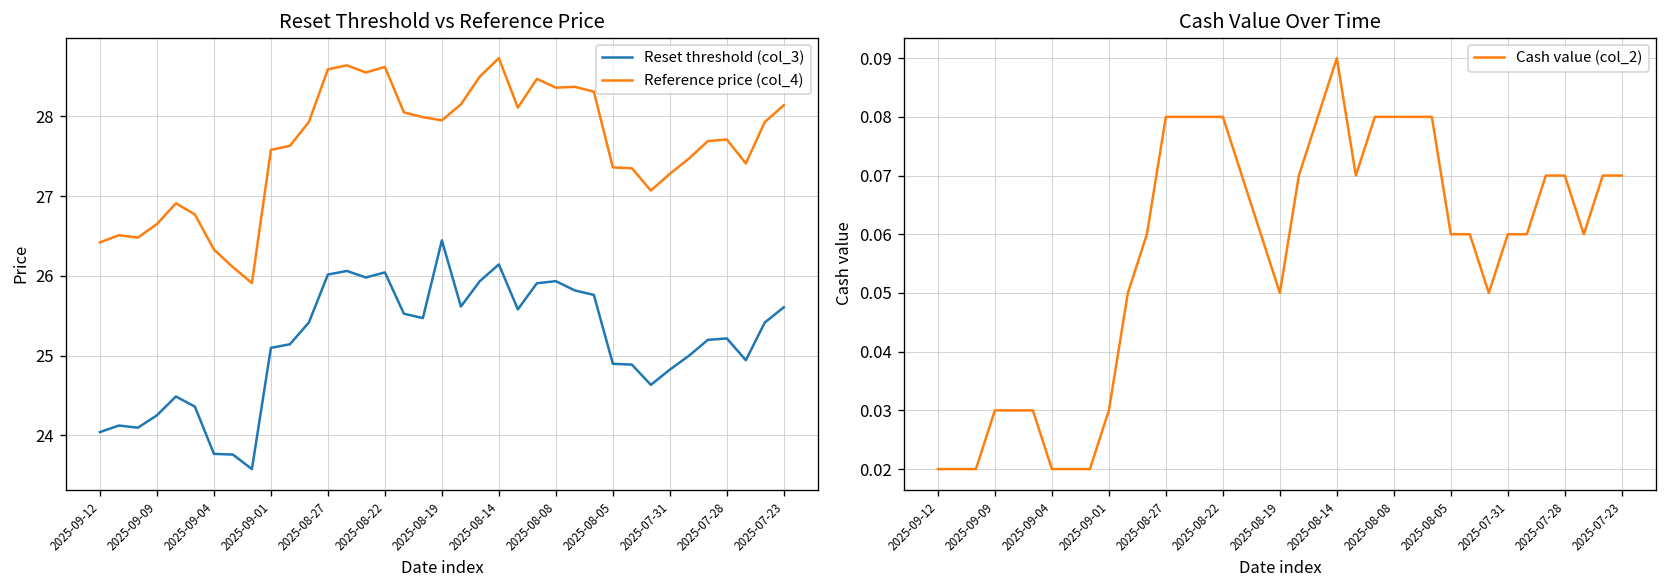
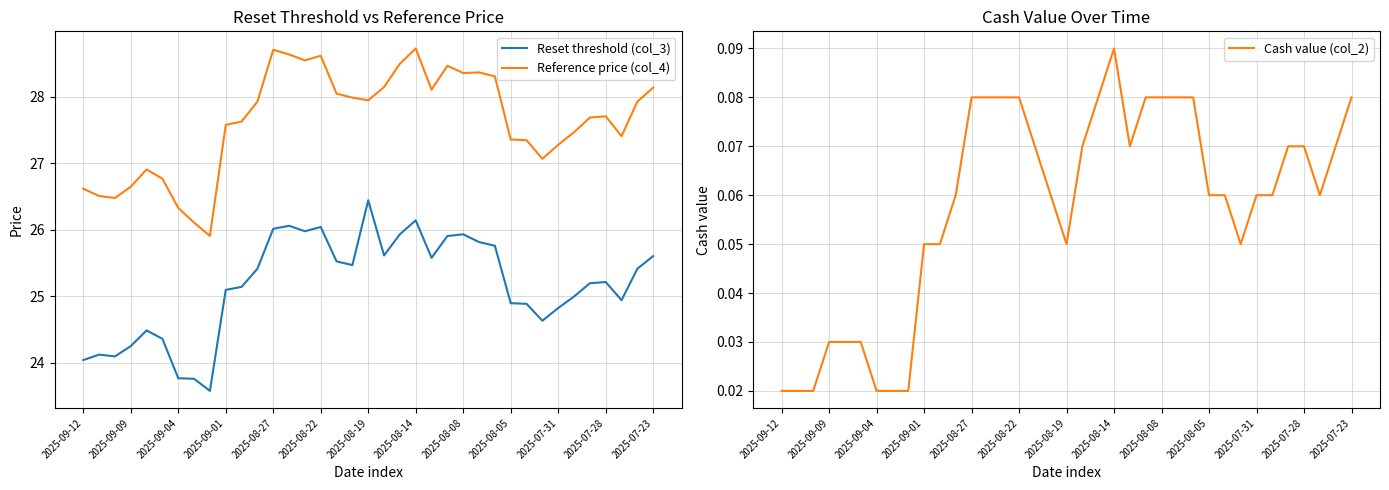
Reset Threshold vs Reference Price, Reference price (col_4), 2025-09-12: 26.4 -> 26.6
Reset Threshold vs Reference Price, Reference price (col_4), 2025-08-27: 28.6 -> 28.7
Cash Value Over Time, 2025-09-01: 0.03 -> 0.05
Cash Value Over Time, 2025-07-23: 0.07 -> 0.08
